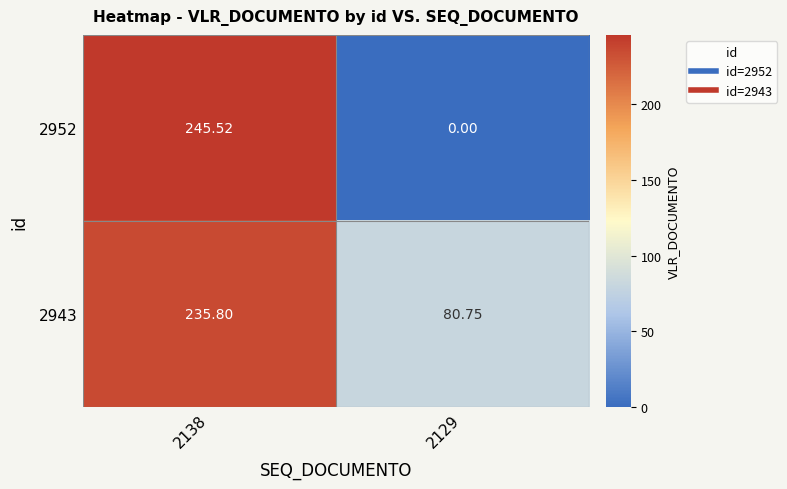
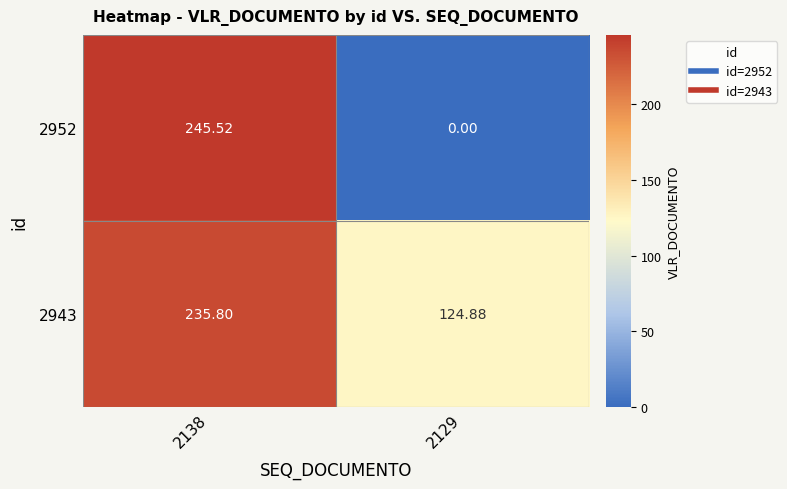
2943, 2129: 80.75 -> 124.88
